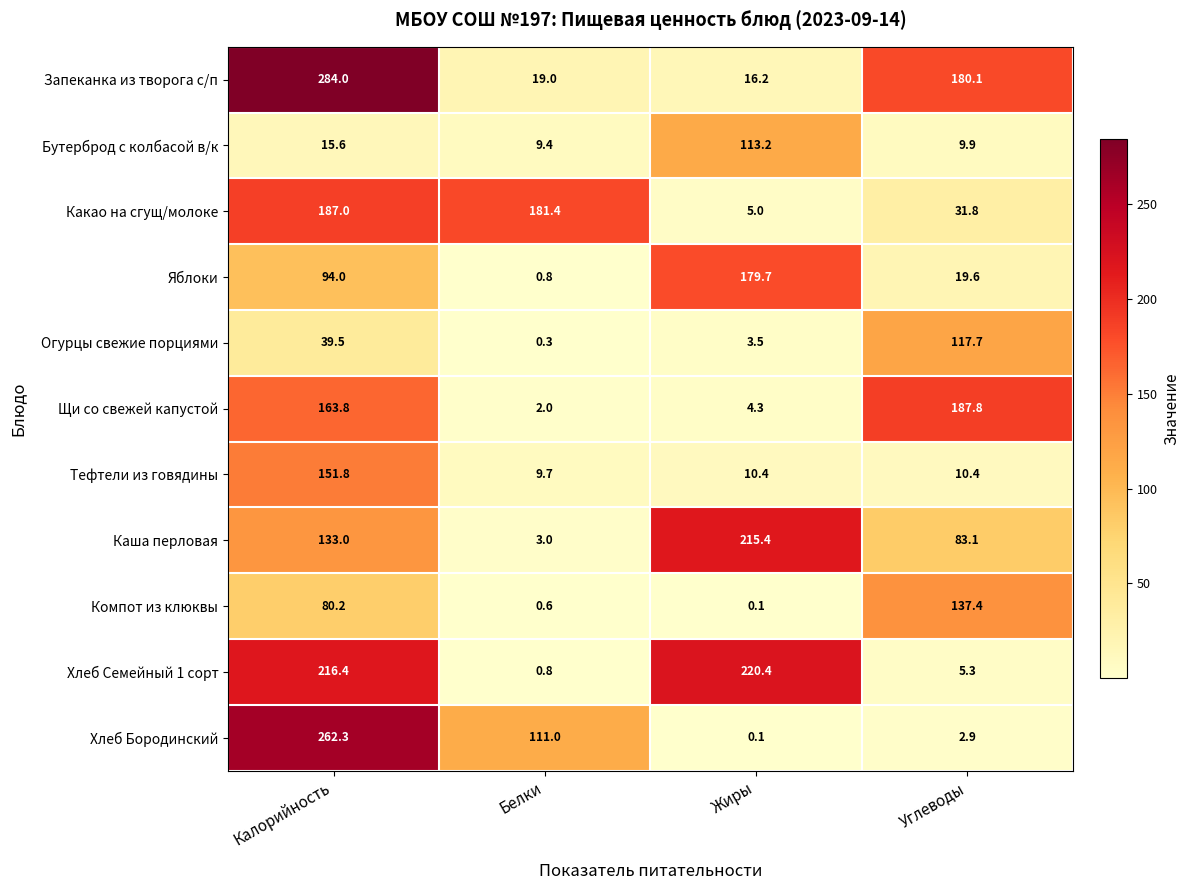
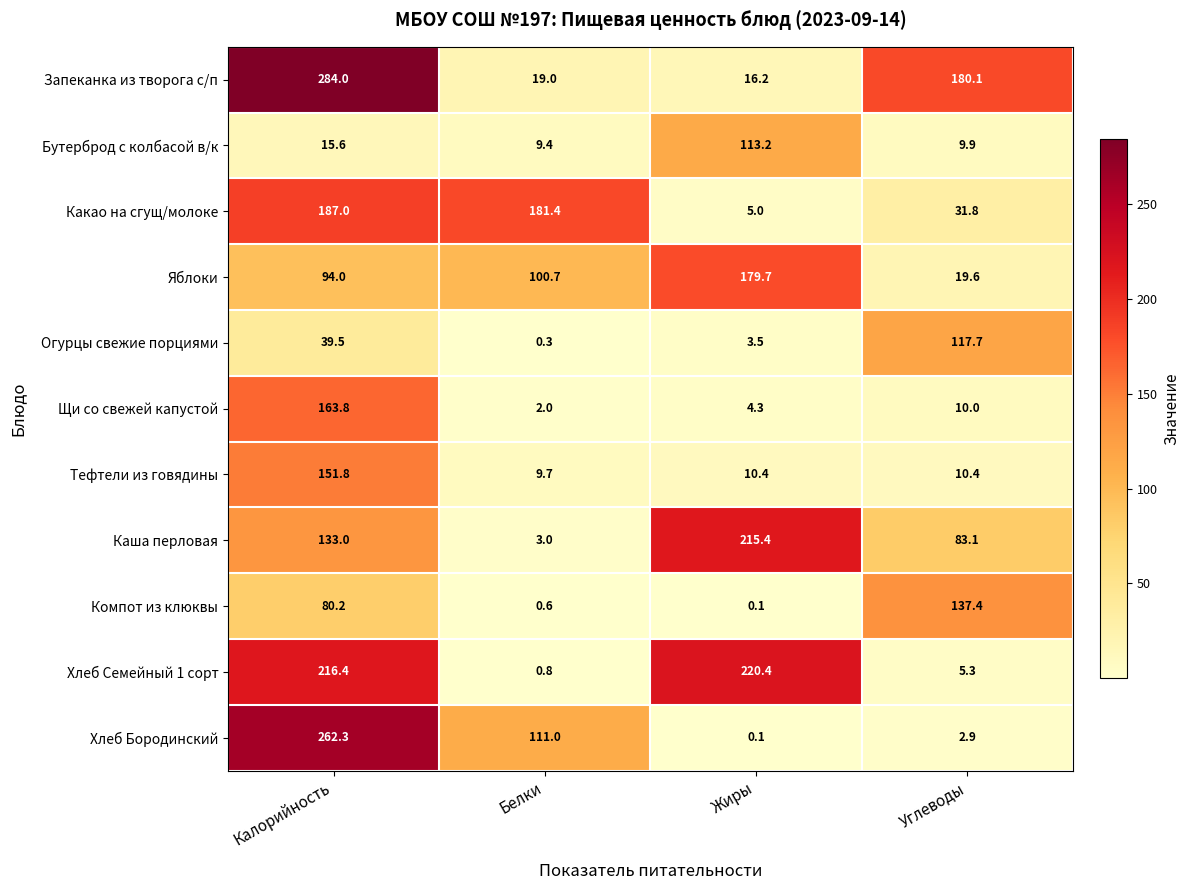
Яблоки, Белки: 0.8 -> 100.7
Щи со свежей капустой, Углеводы: 187.8 -> 10.0
